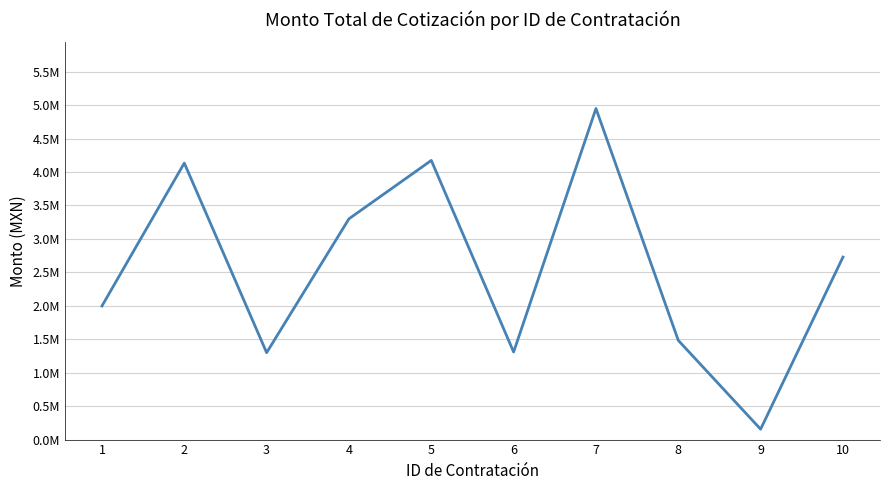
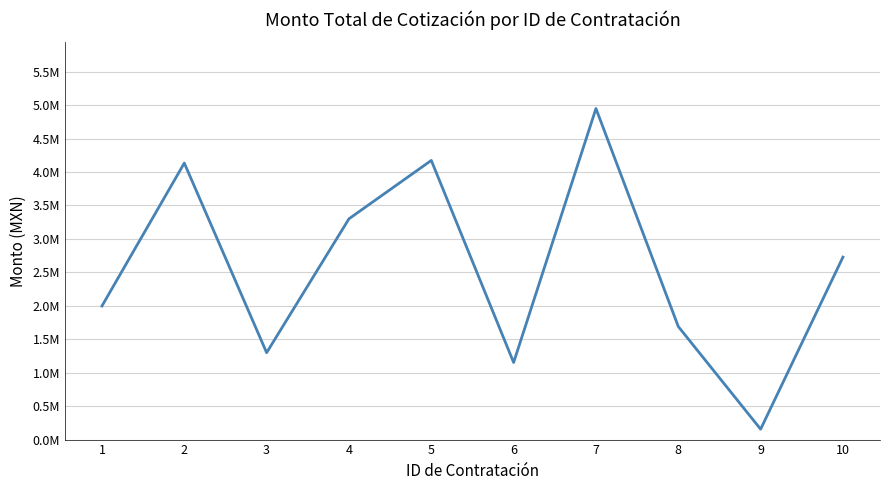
6: 1300000 -> 1200000
8: 1500000 -> 1700000
